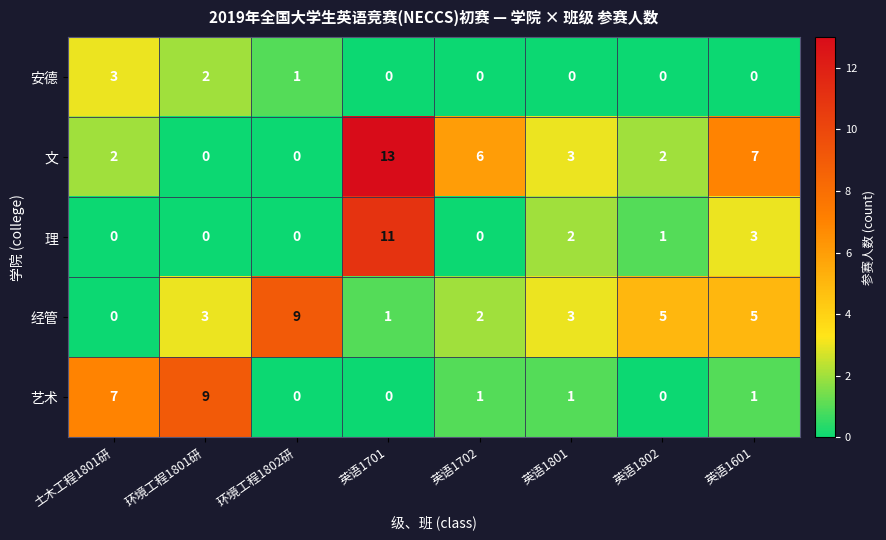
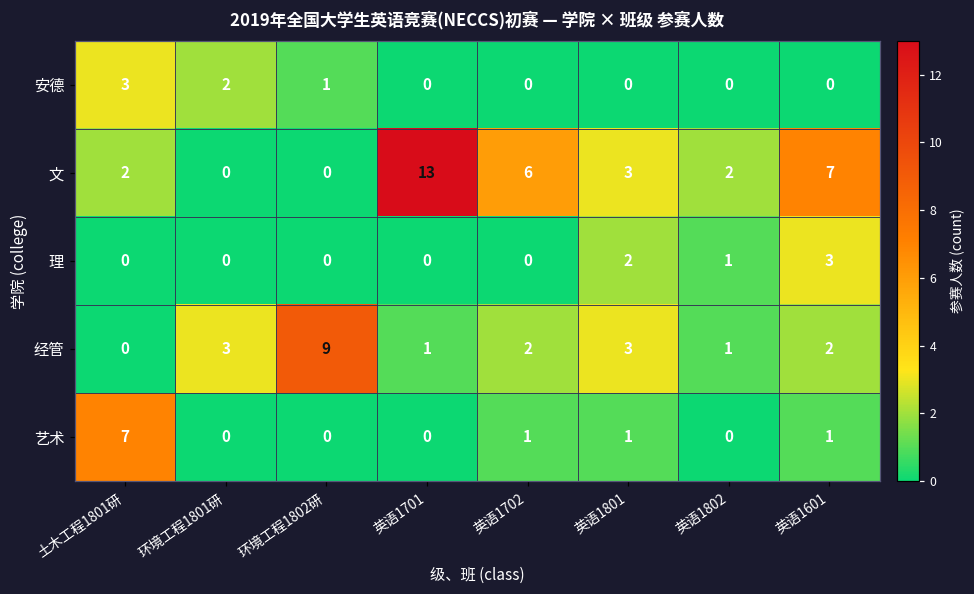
理, 英语1701: 11 -> 0
经管, 英语1802: 5 -> 1
经管, 英语1601: 5 -> 2
艺术, 环境工程1801研: 9 -> 0
